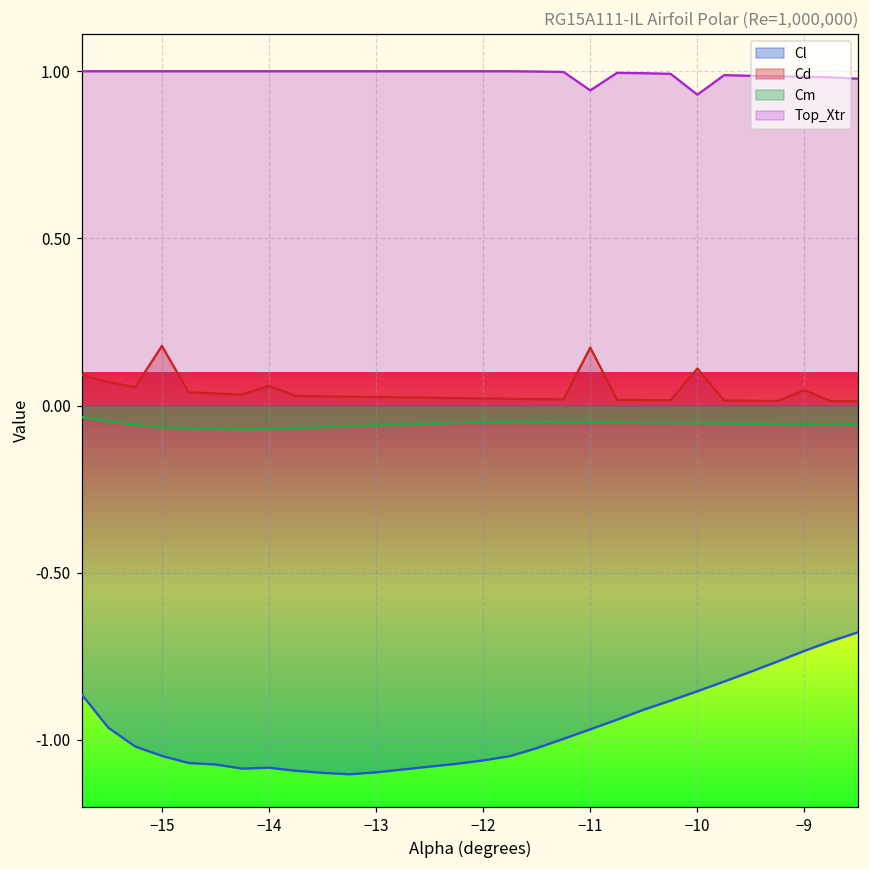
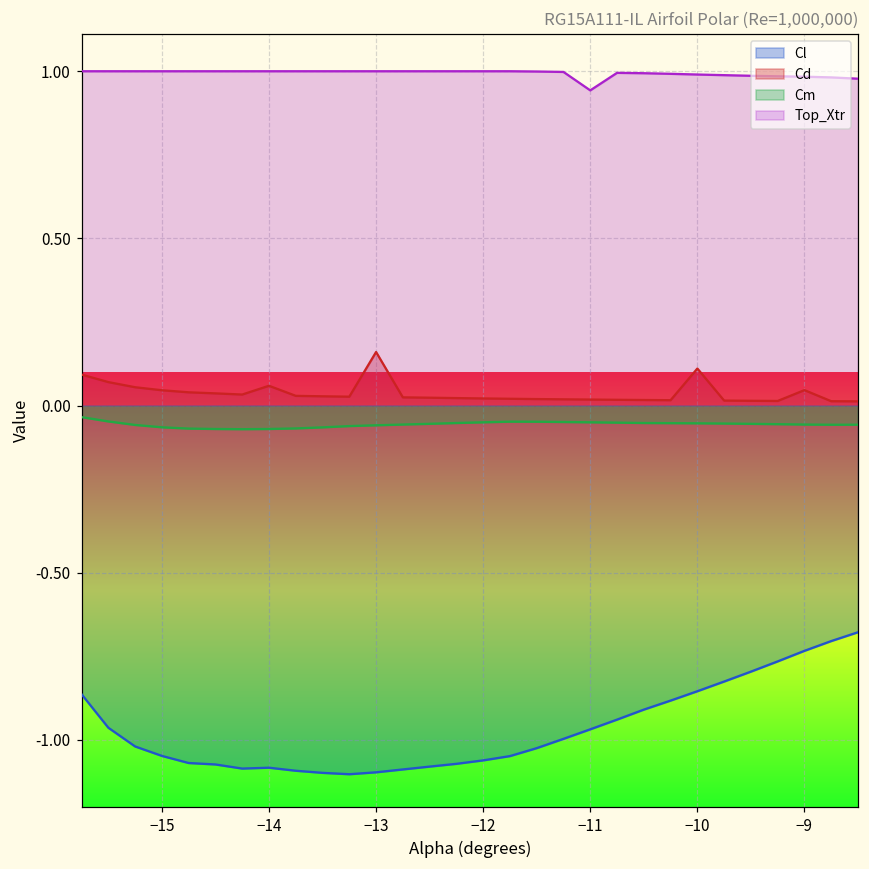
Cd, −15: 0.18 -> 0.05
Cd, −13: 0.03 -> 0.16
Cd, −11: 0.17 -> 0.02
Top_Xtr, −10: 0.93 -> 0.99
